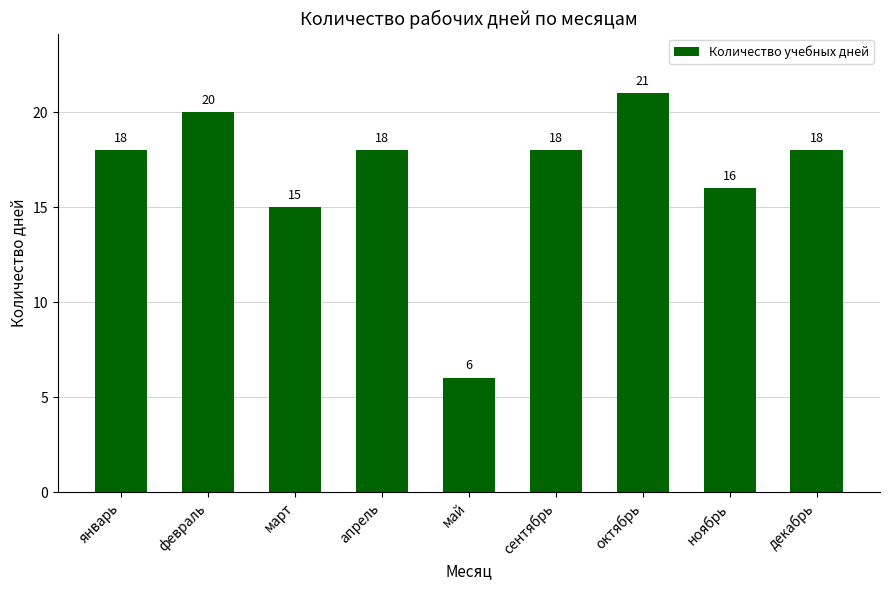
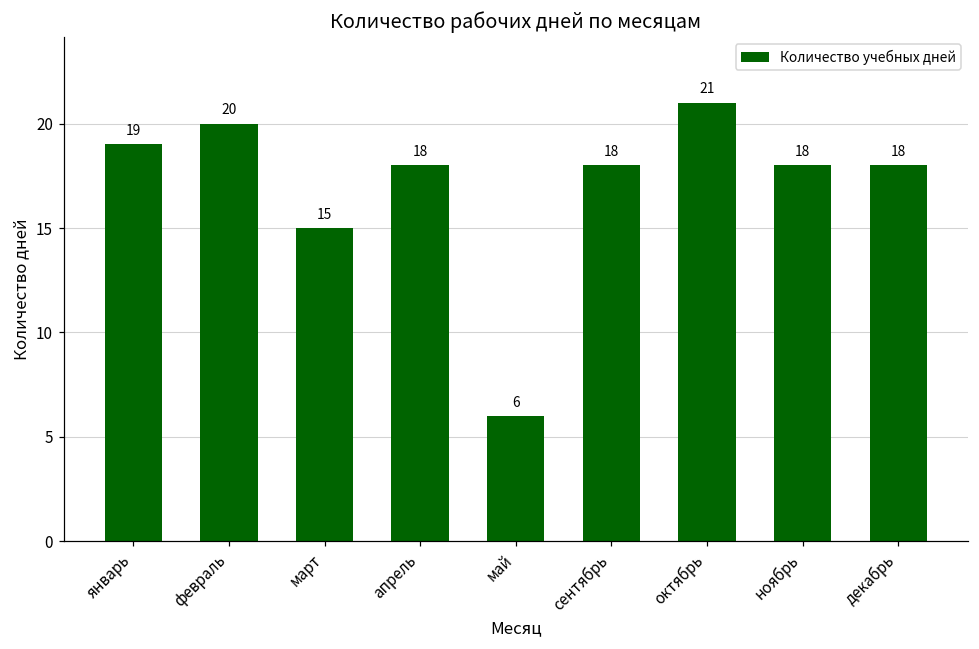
январь: 18 -> 19
ноябрь: 16 -> 18
